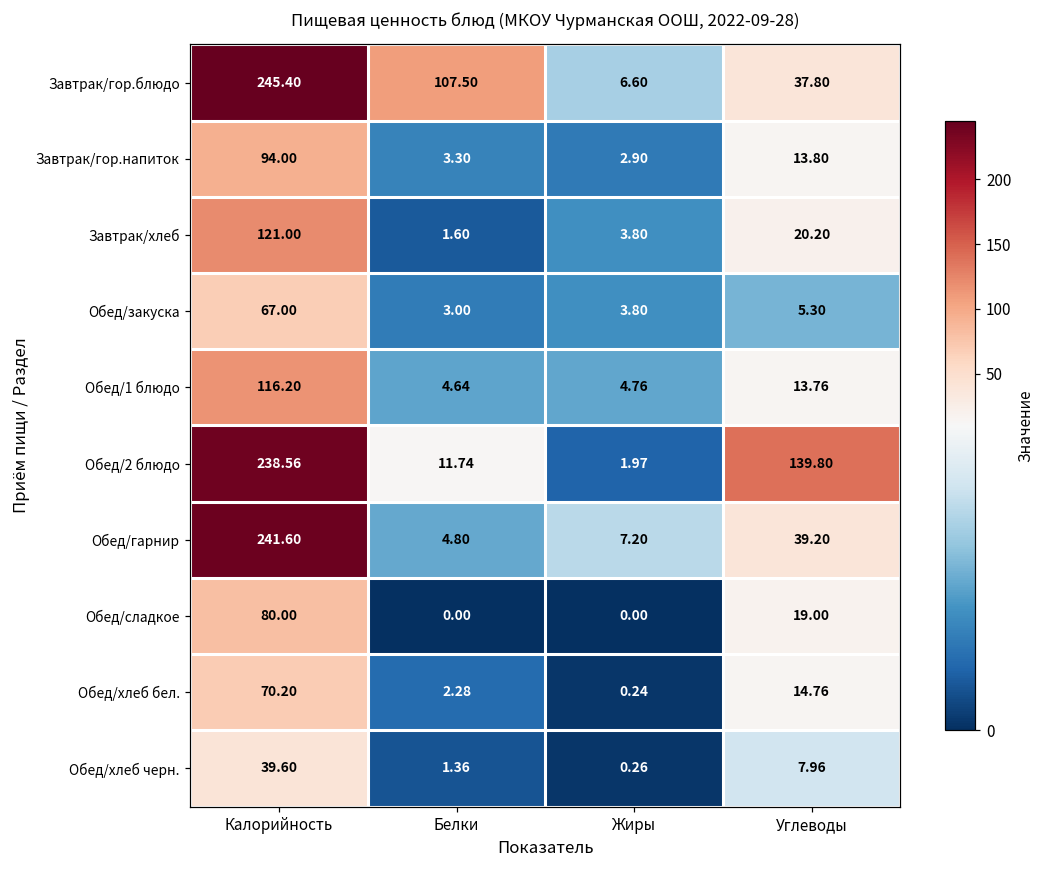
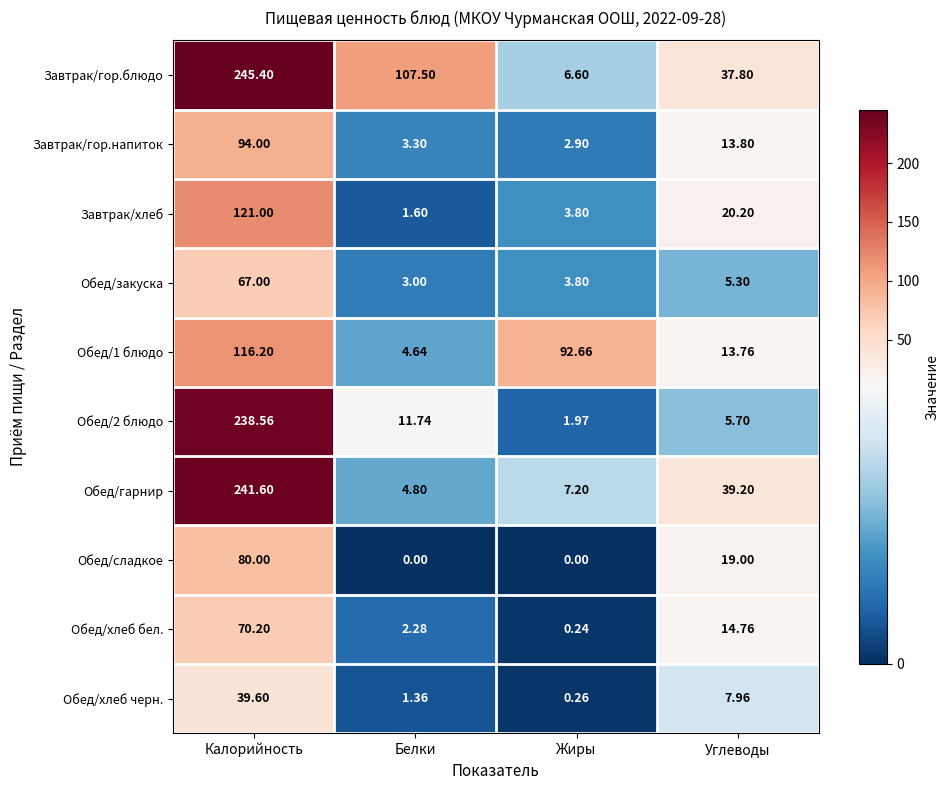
Обед/1 блюдо, Жиры: 4.76 -> 92.66
Обед/2 блюдо, Углеводы: 139.80 -> 5.70
